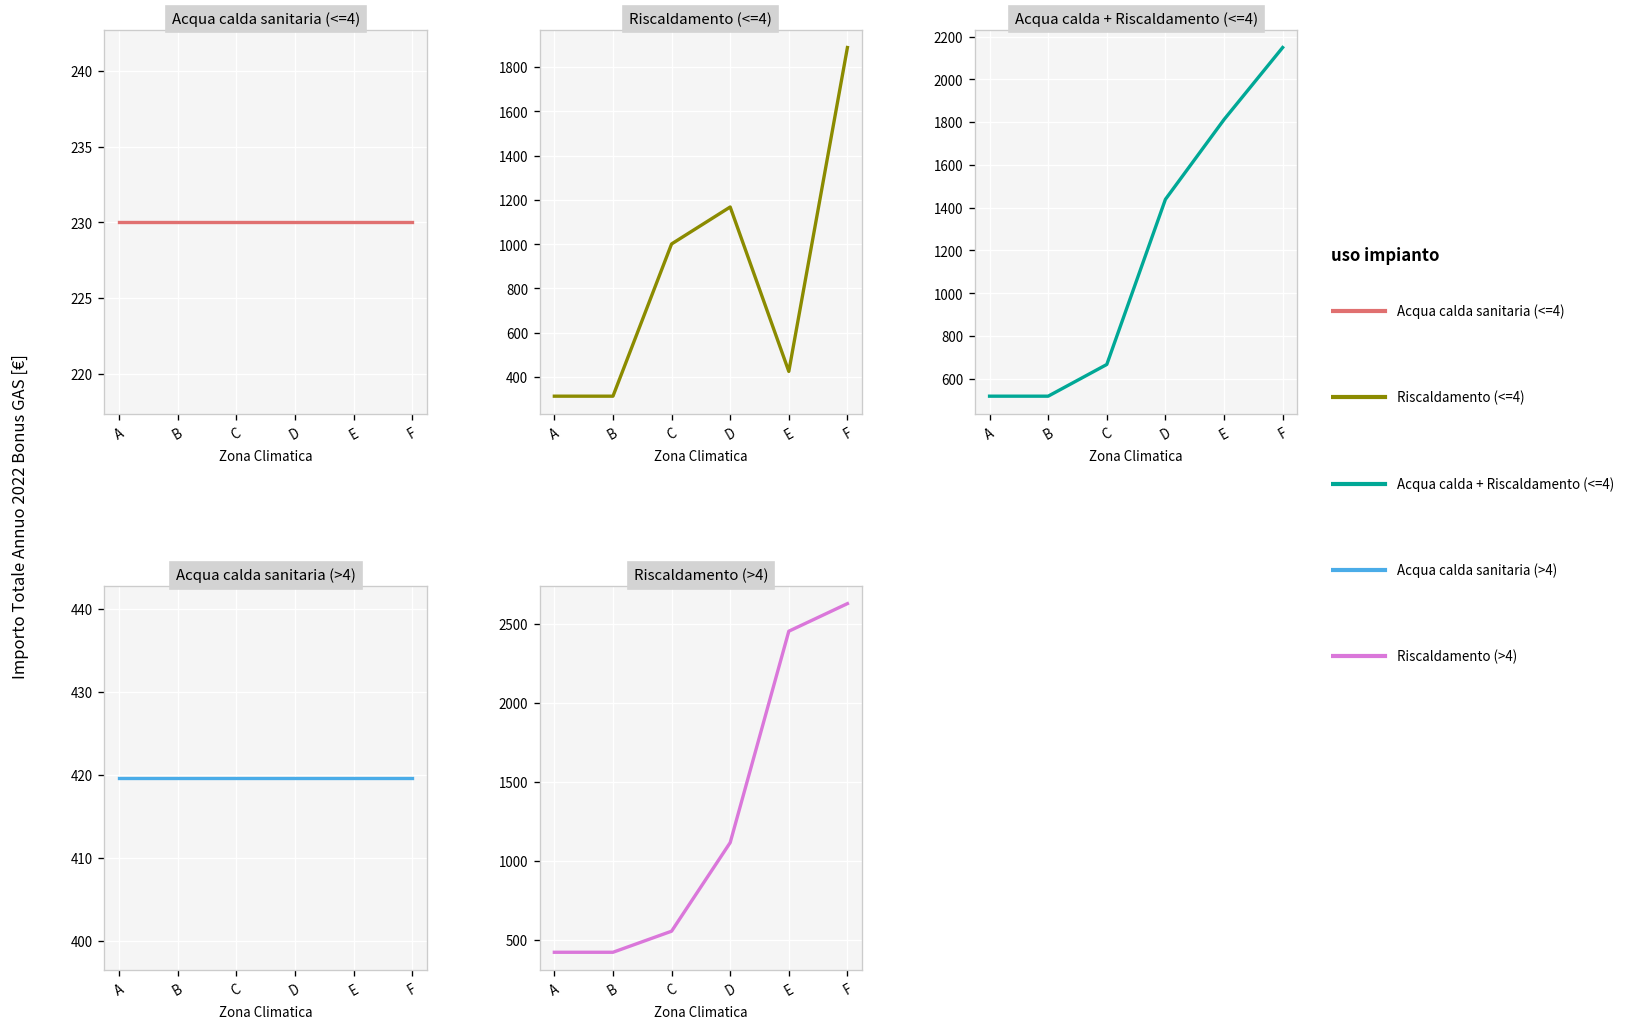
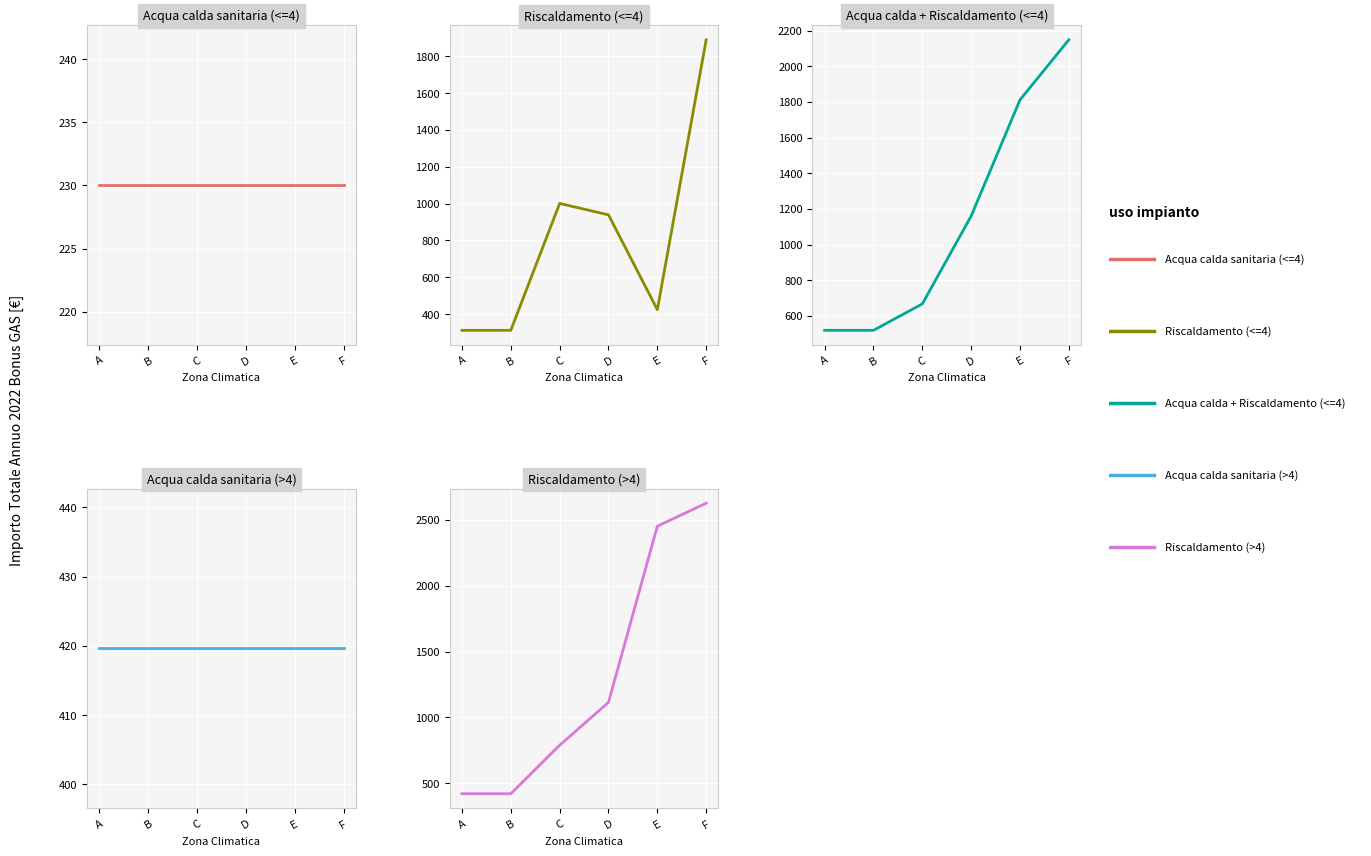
Riscaldamento (<=4), D: 1170 -> 940
Acqua calda + Riscaldamento (<=4), D: 1440 -> 1160
Riscaldamento (>4), C: 550 -> 790
